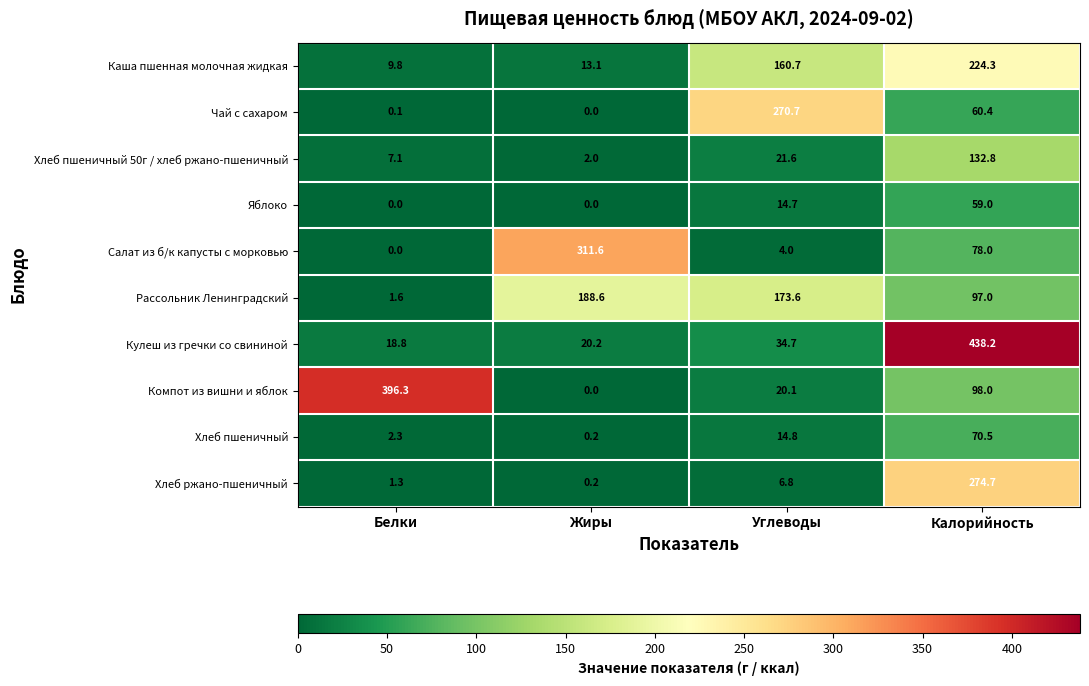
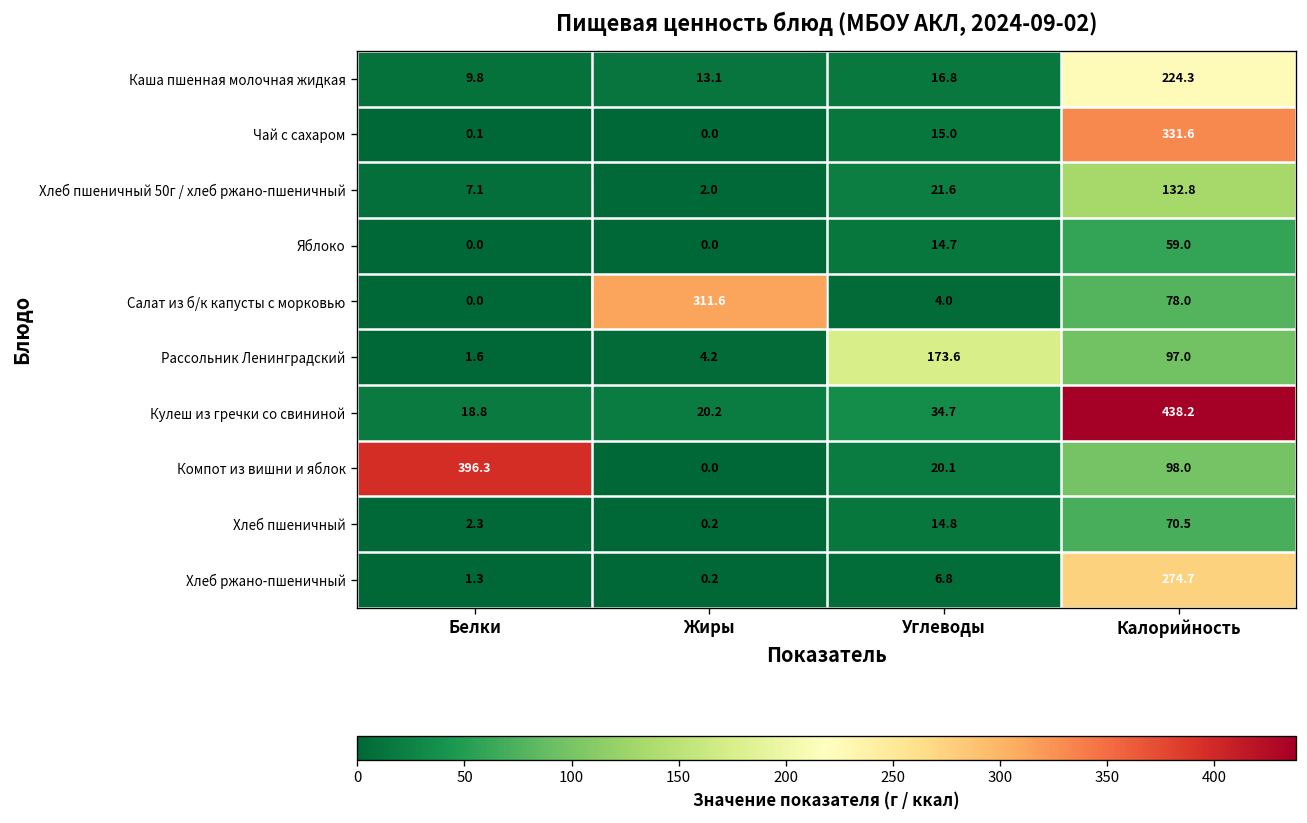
Каша пшенная молочная жидкая, Углеводы: 160.7 -> 16.8
Чай с сахаром, Углеводы: 270.7 -> 15.0
Чай с сахаром, Калорийность: 60.4 -> 331.6
Рассольник Ленинградский, Жиры: 188.6 -> 4.2
